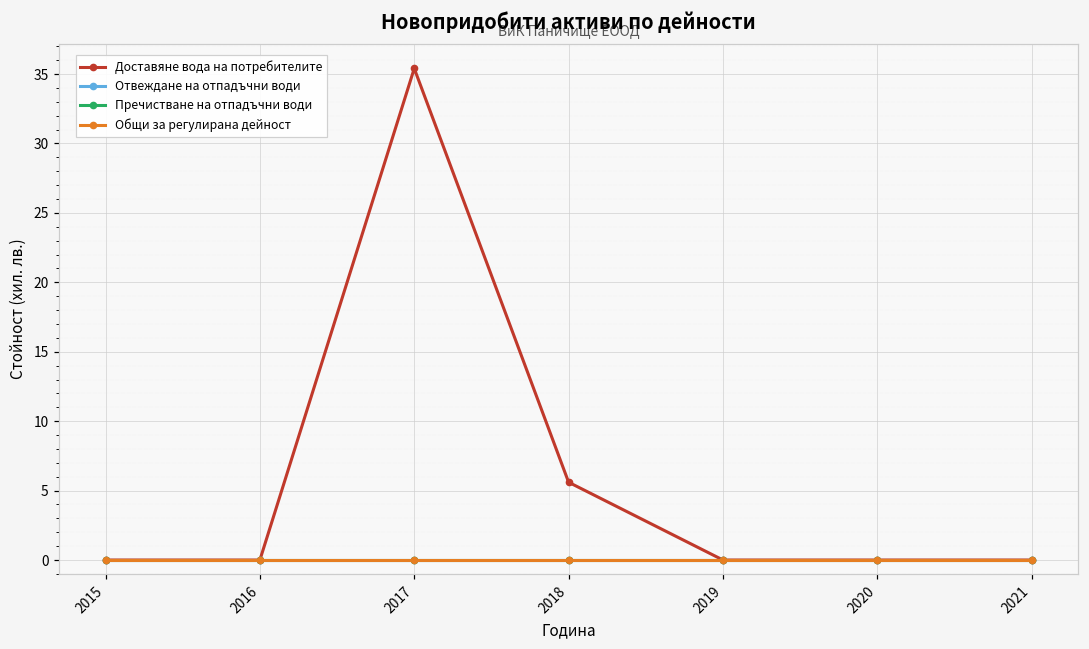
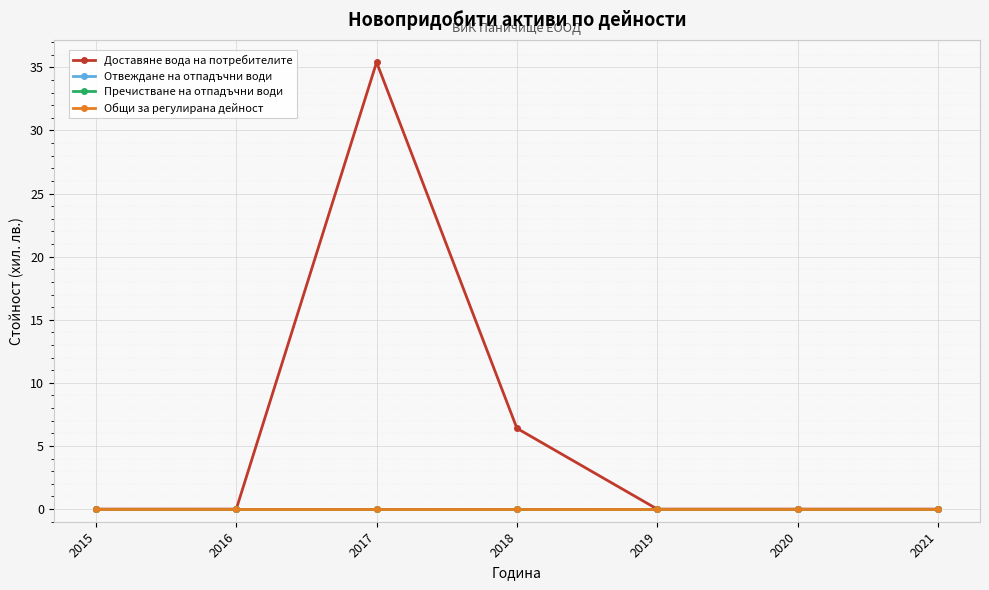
Доставяне вода на потребителите, 2018: 5.6 -> 6.4
